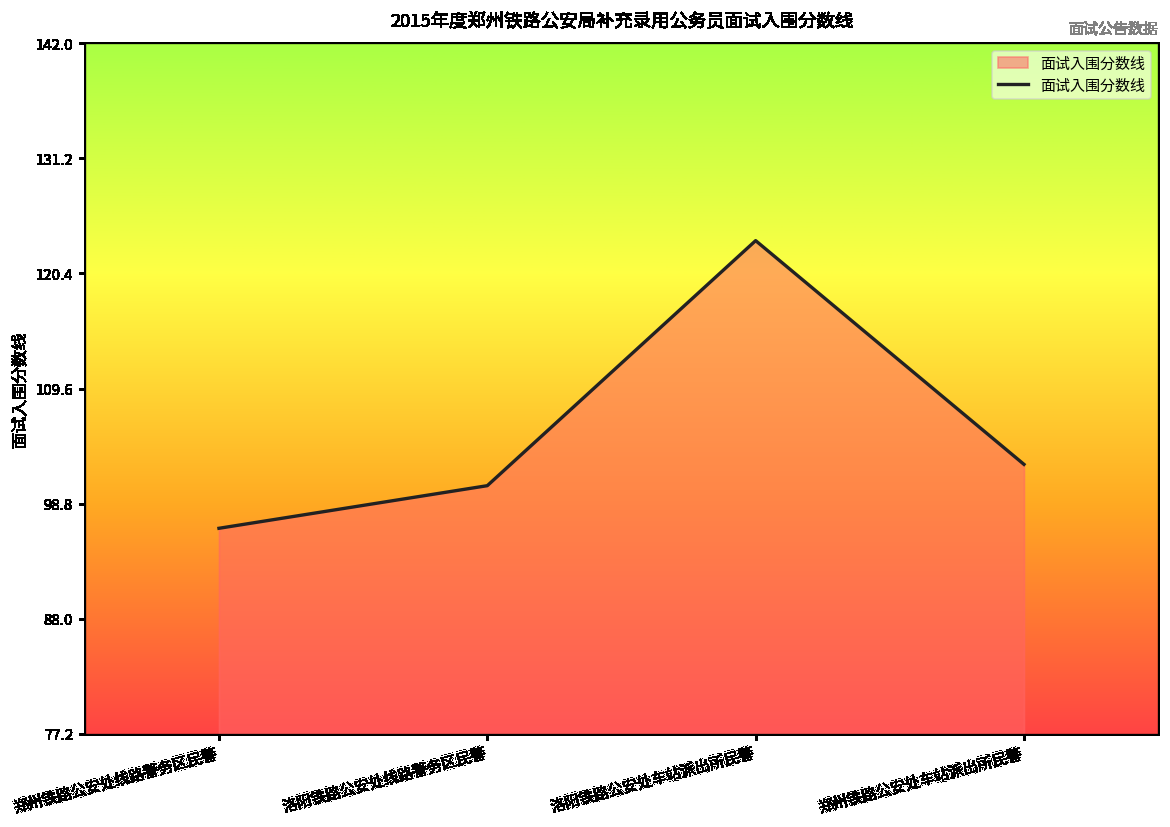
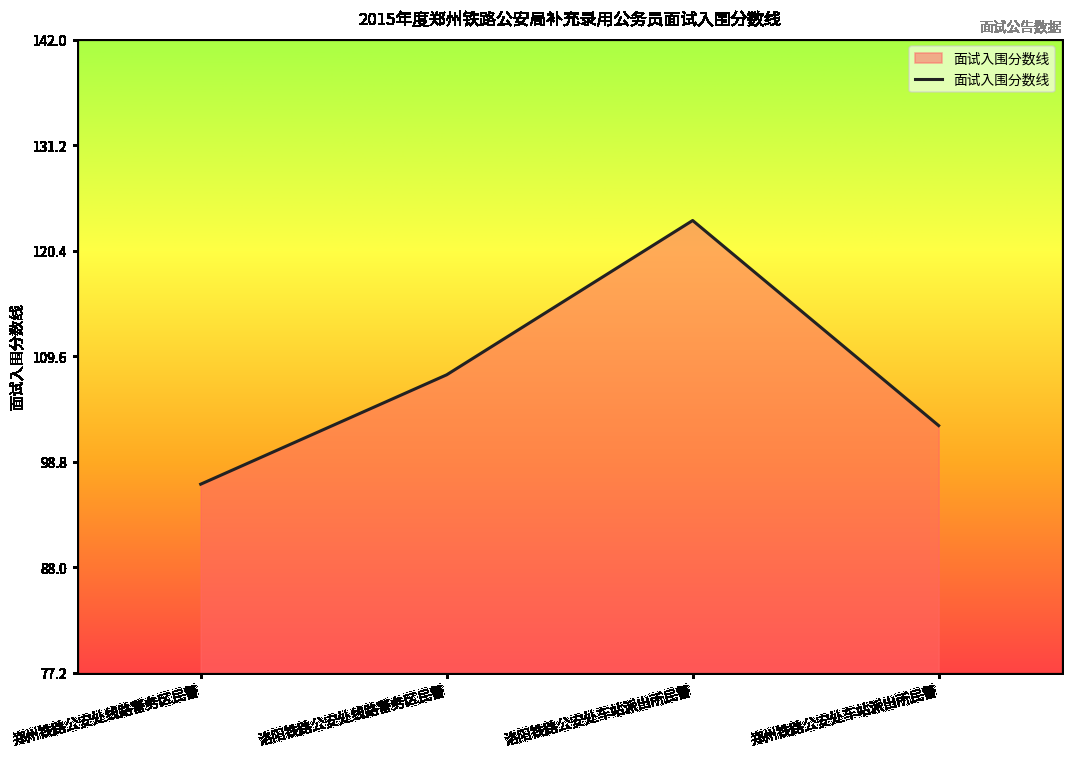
洛阳铁路公安处线路警务区民警: 101 -> 108
